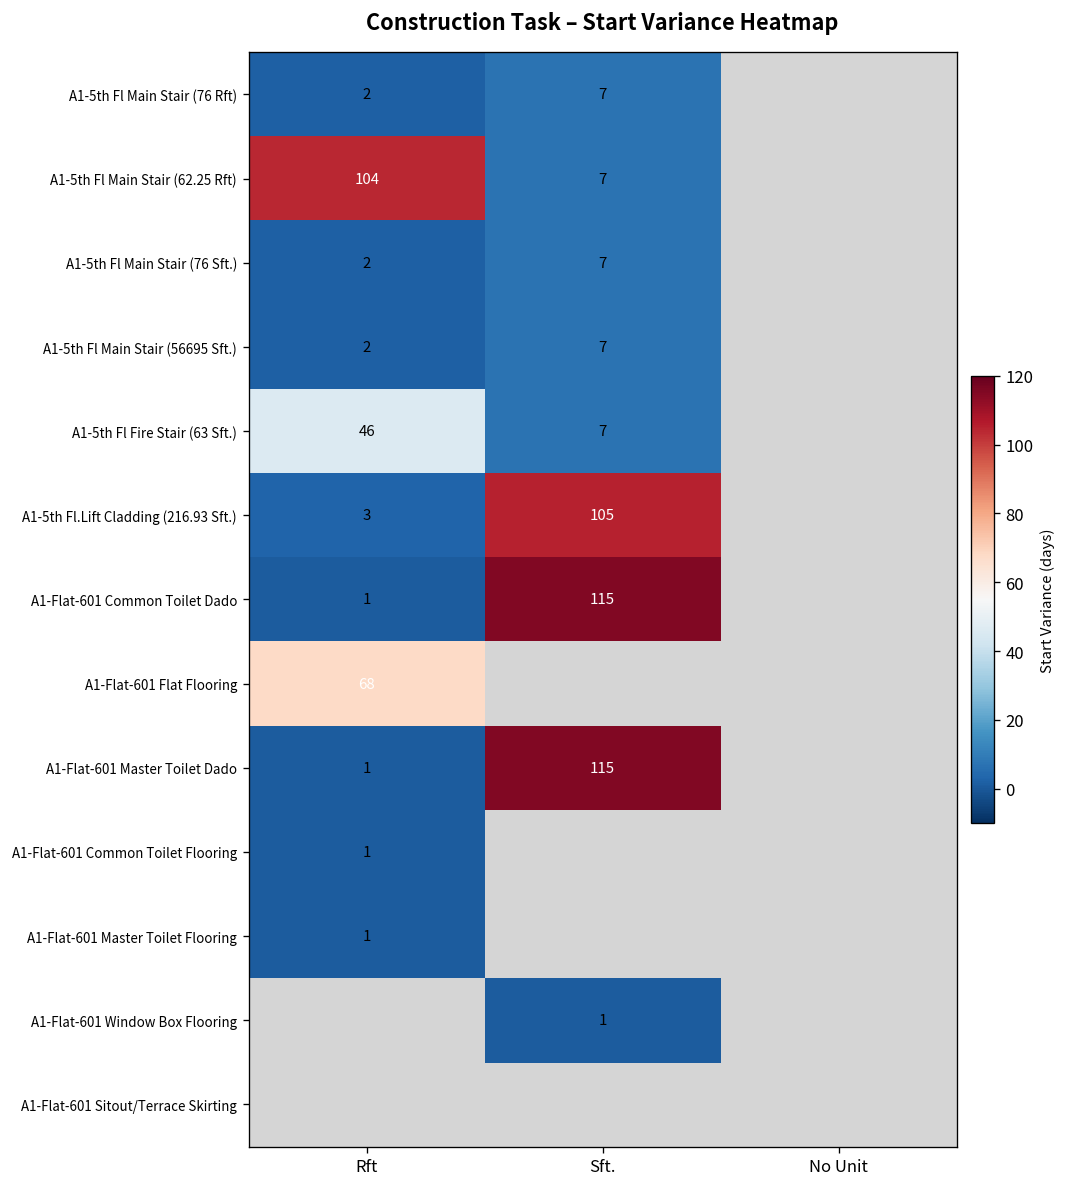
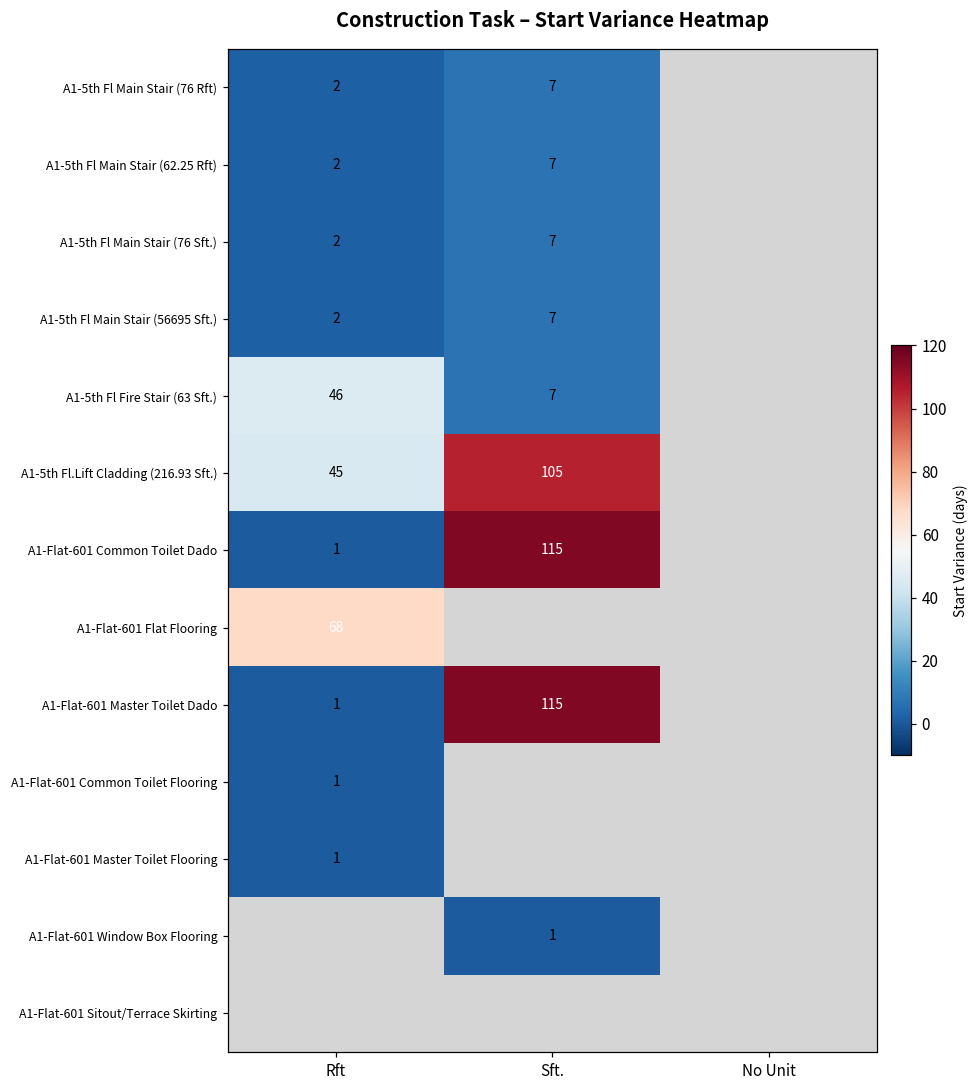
A1-5th Fl Main Stair (62.25 Rft), Rft: 104 -> 2
A1-5th Fl.Lift Cladding (216.93 Sft.), Rft: 3 -> 45
